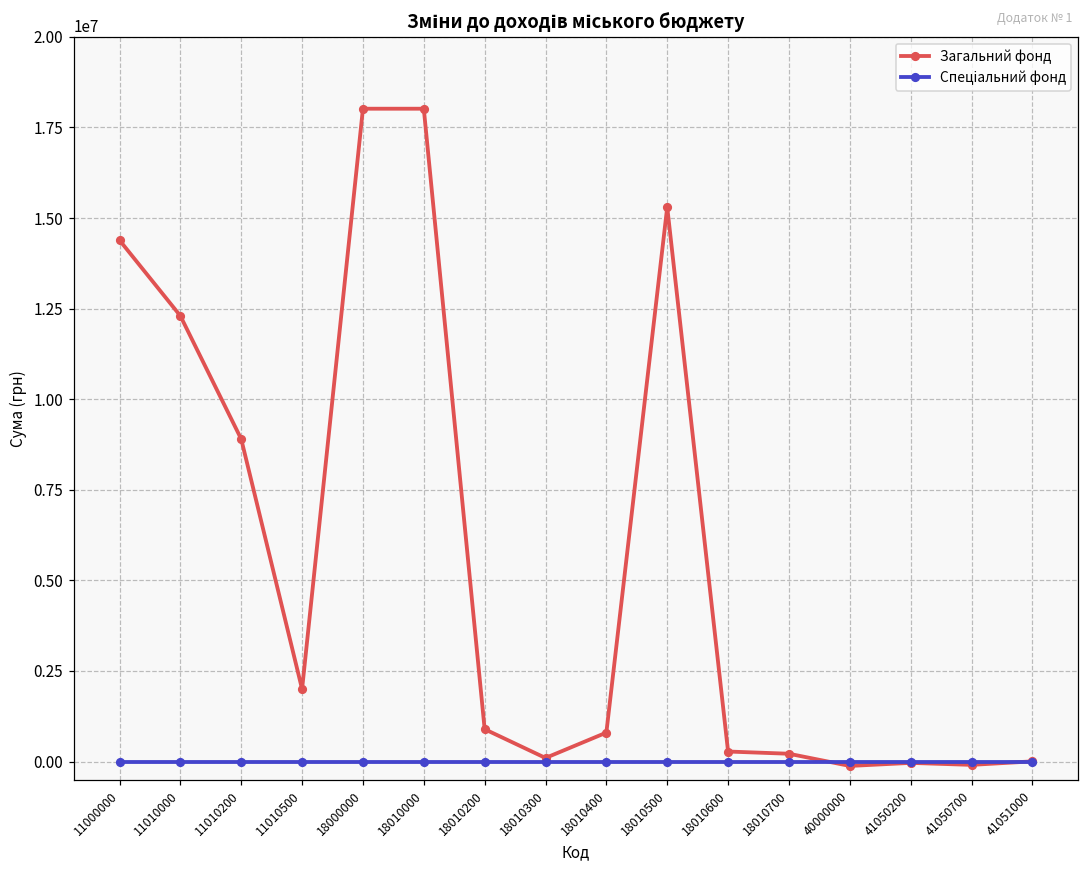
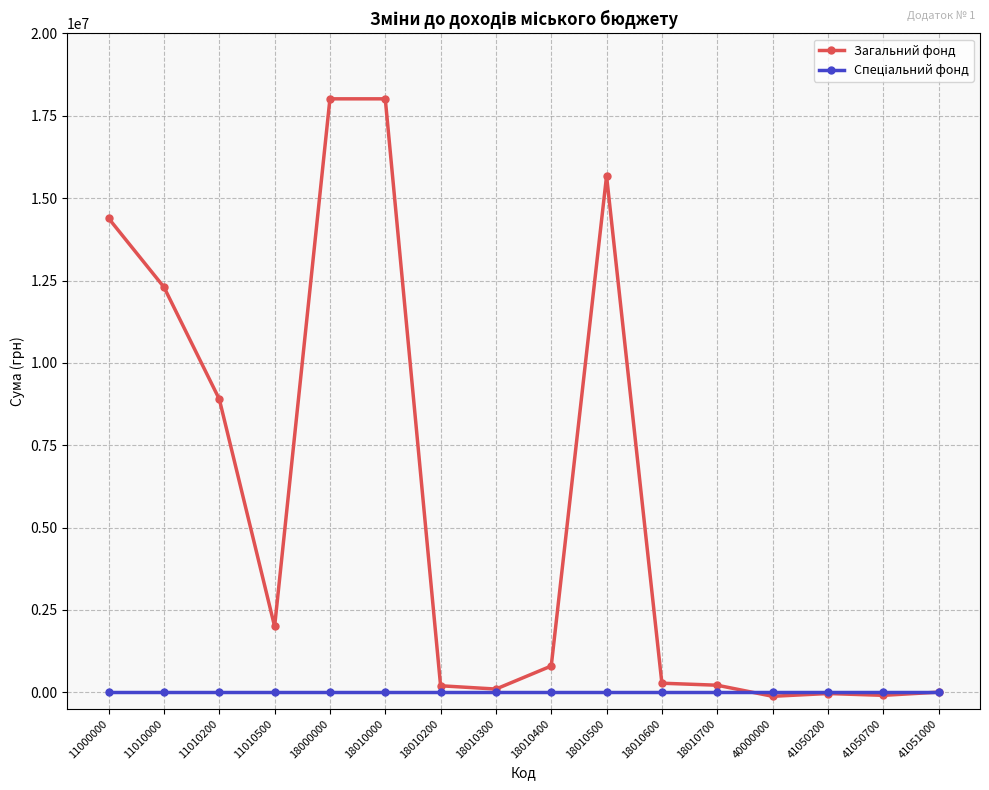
Загальний фонд, 18010200: 900000 -> 200000
Загальний фонд, 18010500: 15300000 -> 15700000
